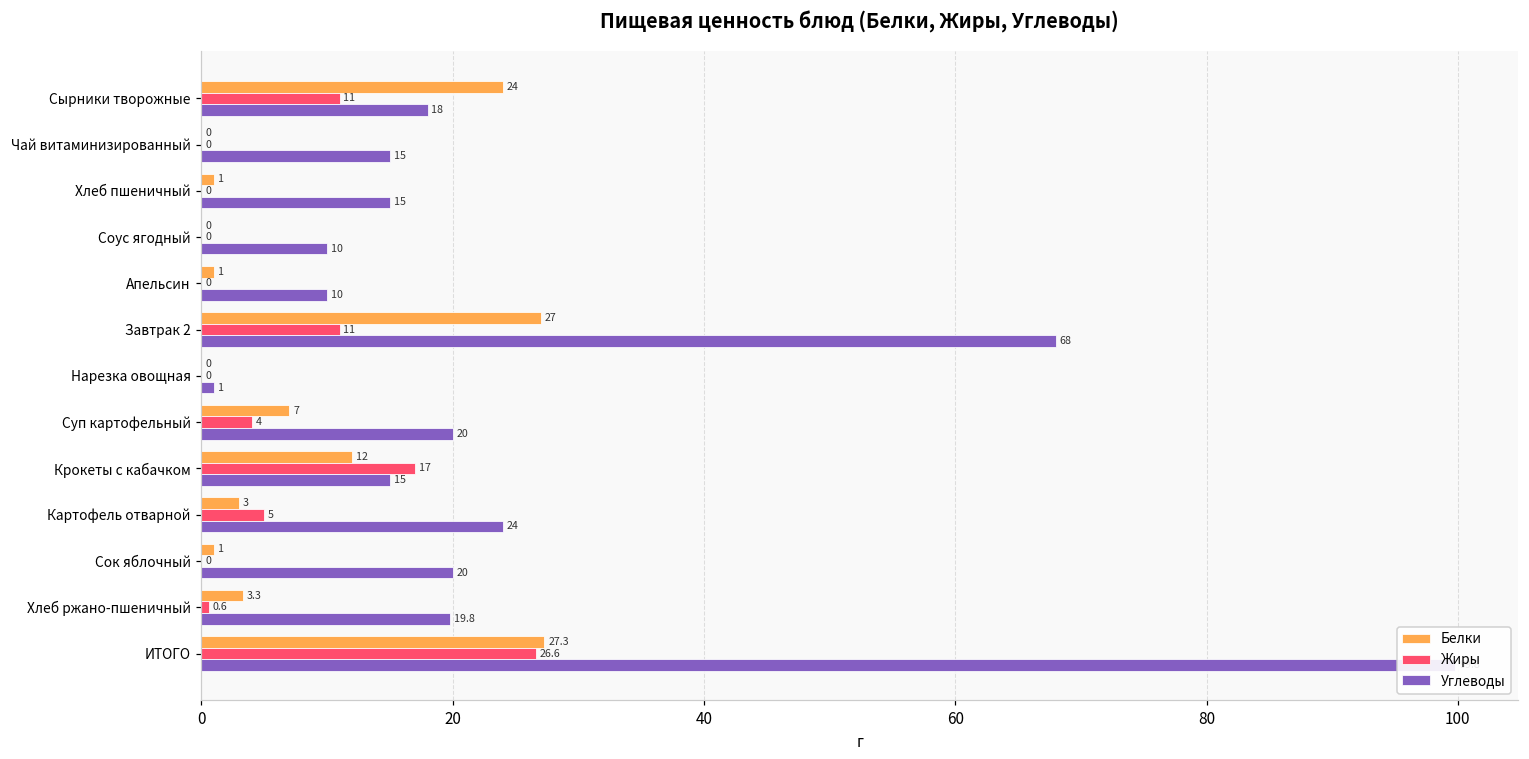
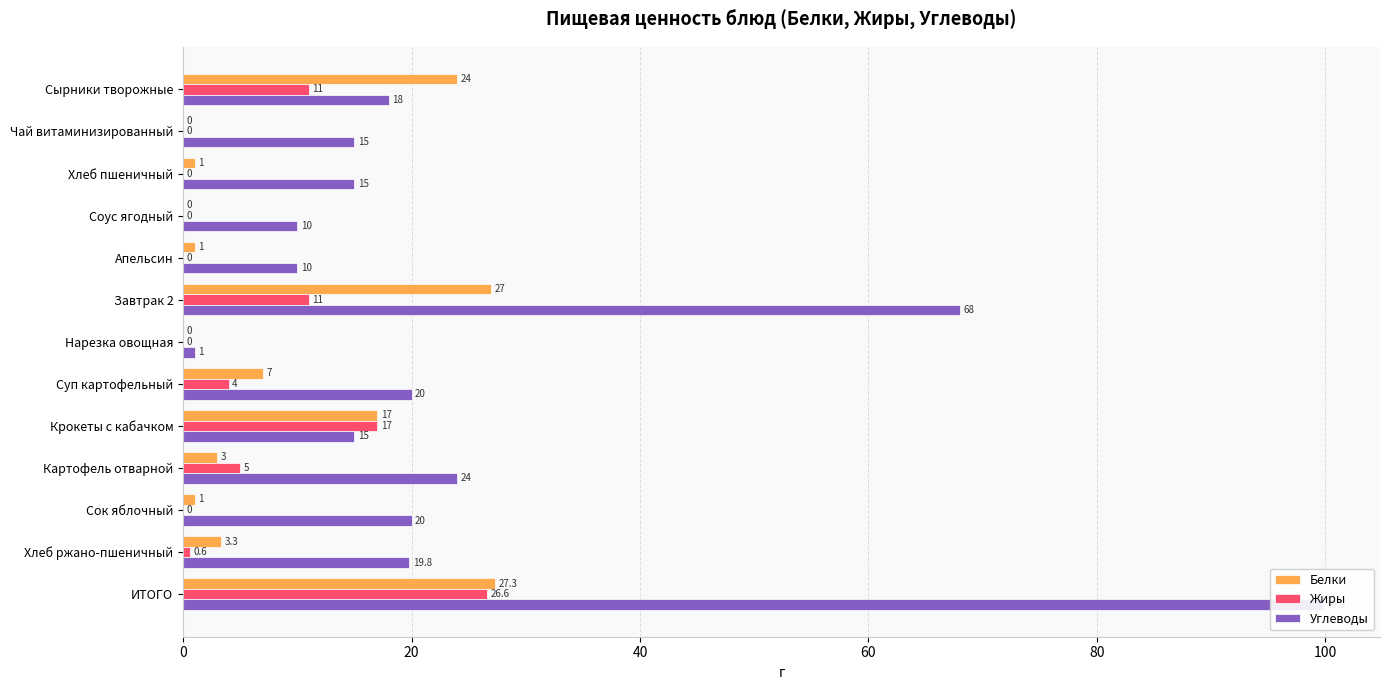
Белки, Крокеты с кабачком: 12 -> 17
